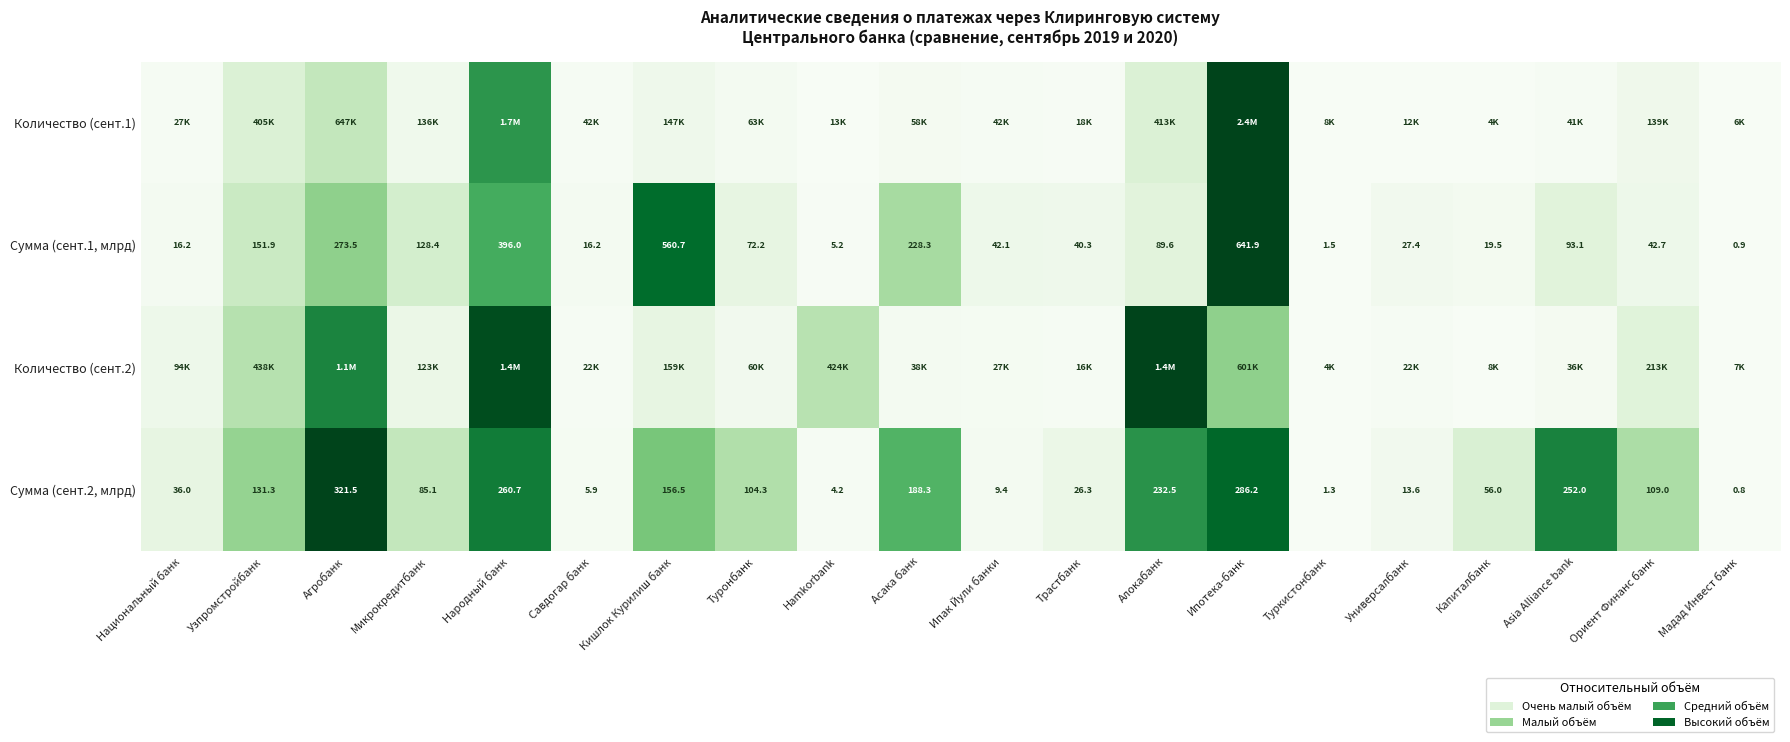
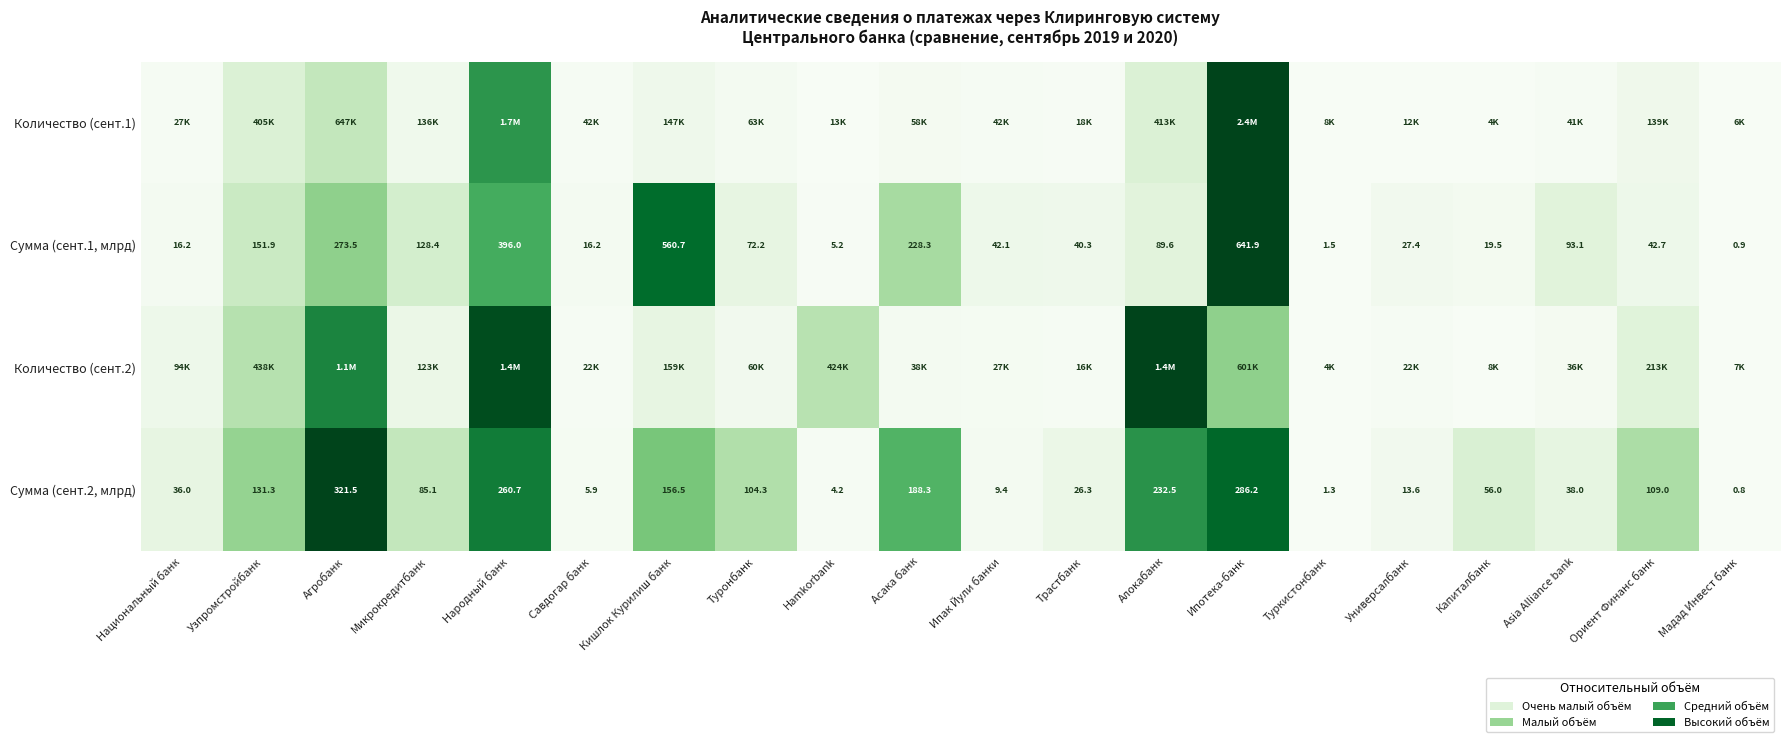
Сумма (сент.2, млрд), Asia Alliance bank: 252.0 -> 38.0
